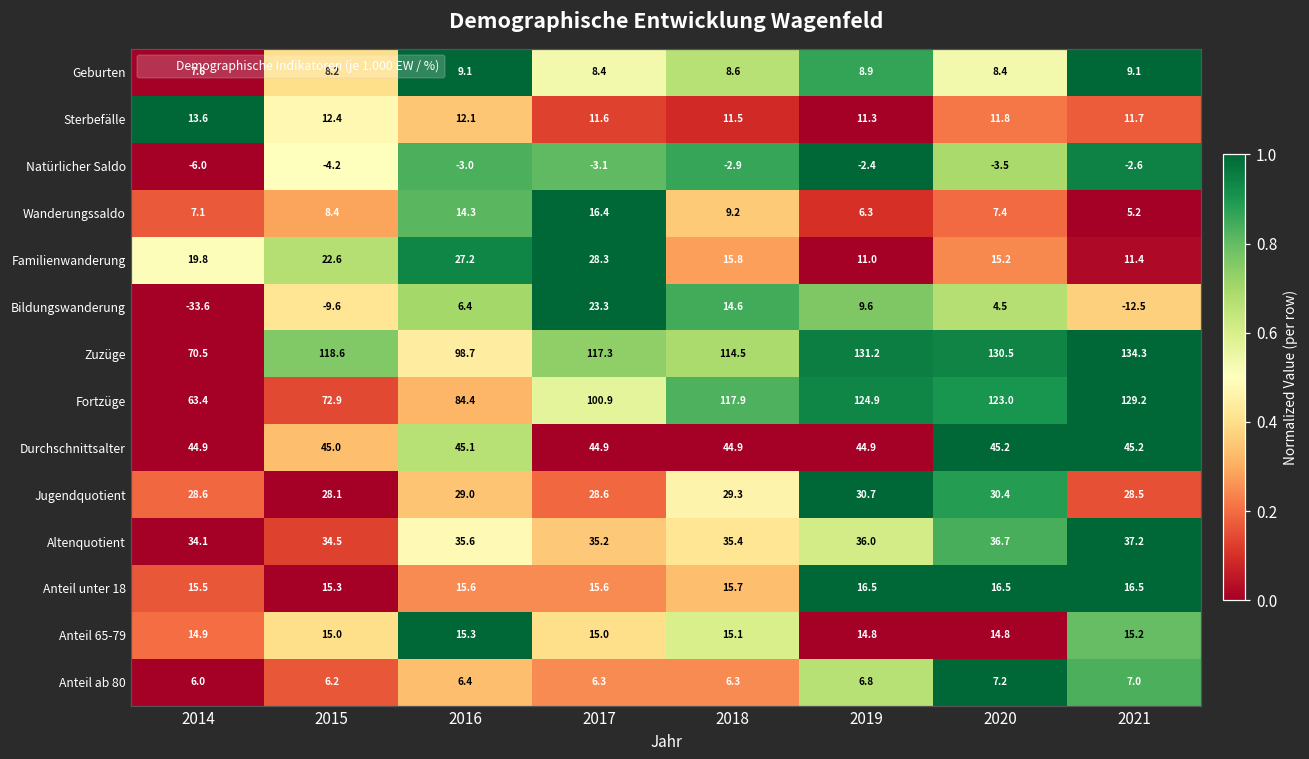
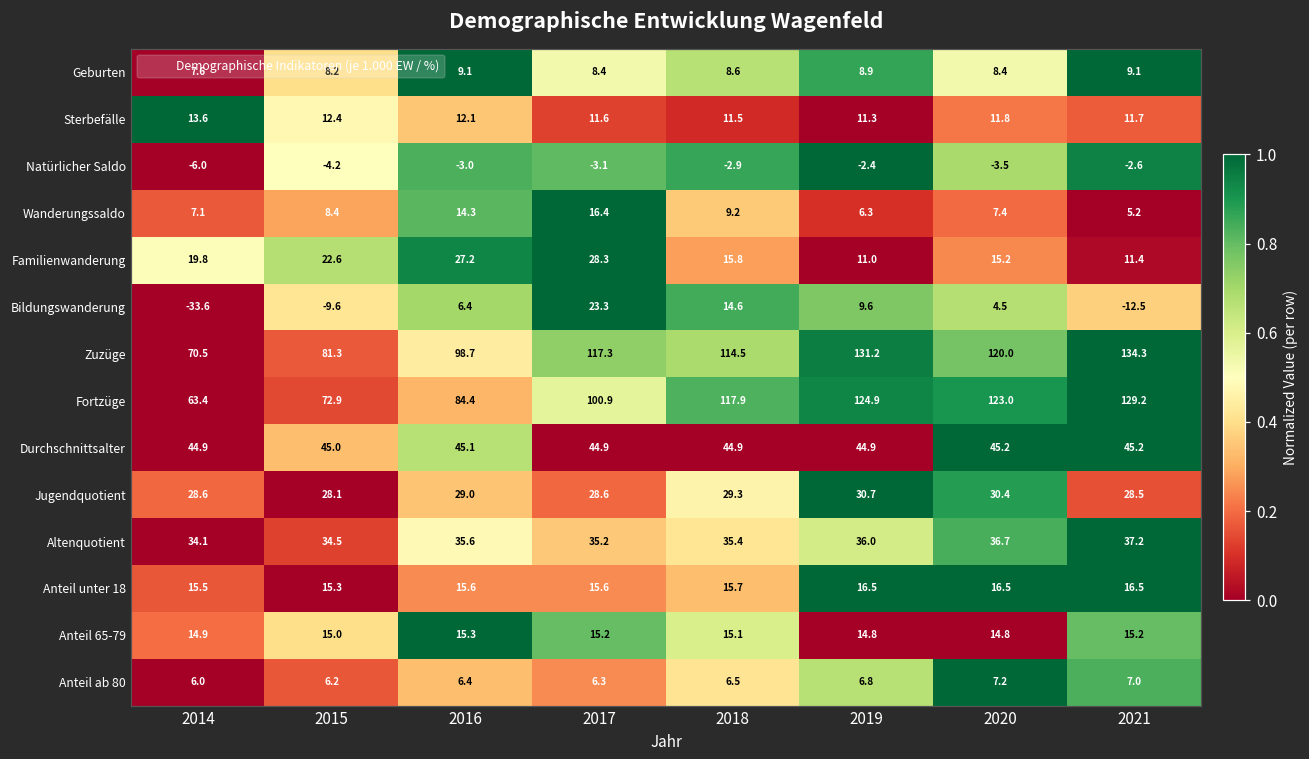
Zuzüge, 2015: 118.6 -> 81.3
Zuzüge, 2020: 130.5 -> 120.0
Anteil 65-79, 2017: 15.0 -> 15.2
Anteil ab 80, 2018: 6.3 -> 6.5
